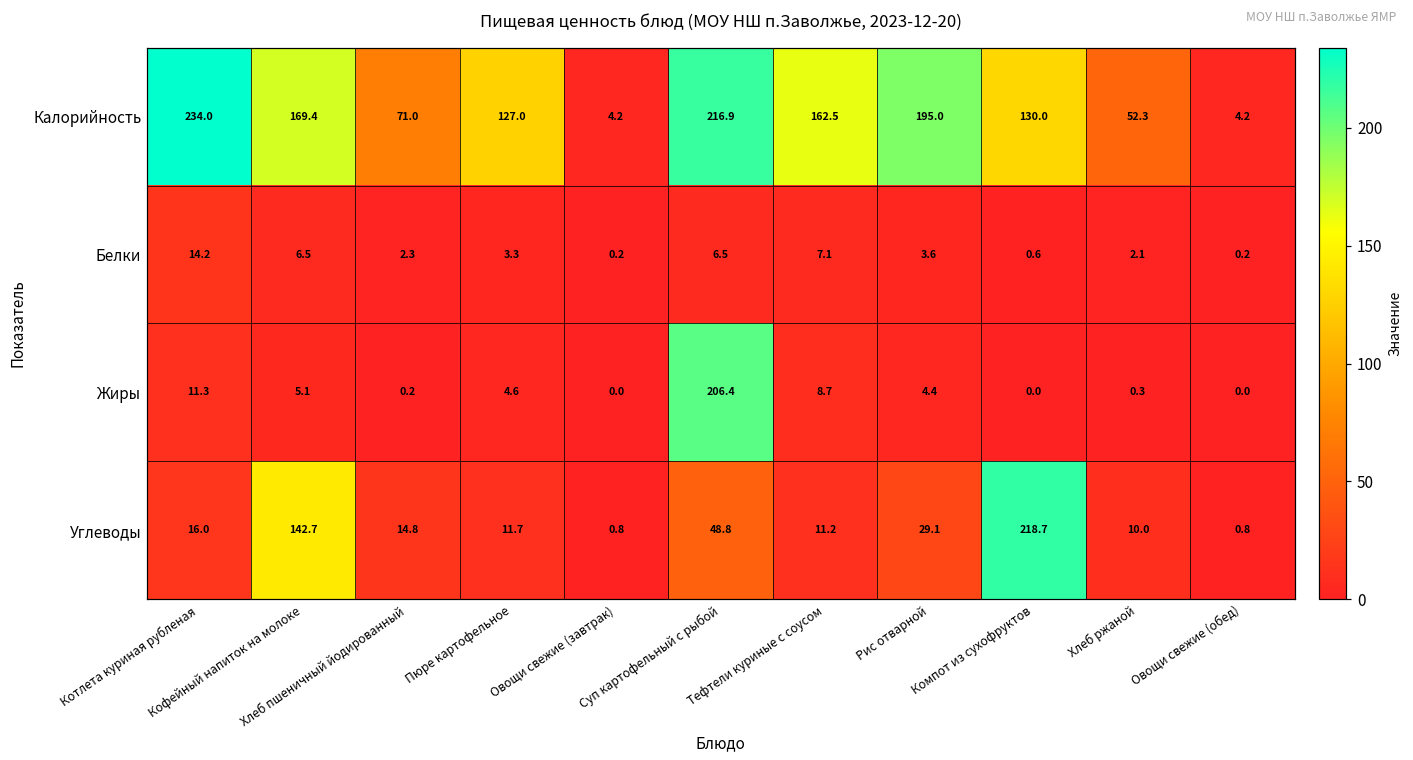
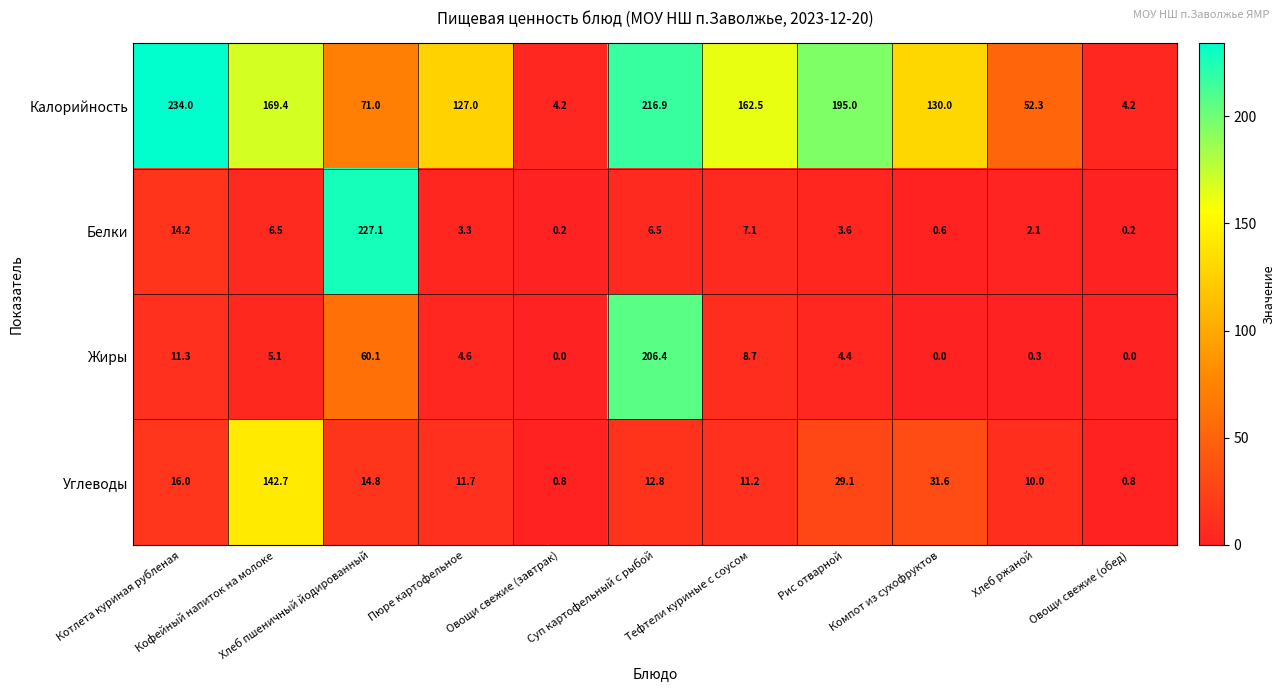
Белки, Хлеб пшеничный йодированный: 2.3 -> 227.1
Жиры, Хлеб пшеничный йодированный: 0.2 -> 60.1
Углеводы, Суп картофельный с рыбой: 48.8 -> 12.8
Углеводы, Компот из сухофруктов: 218.7 -> 31.6
